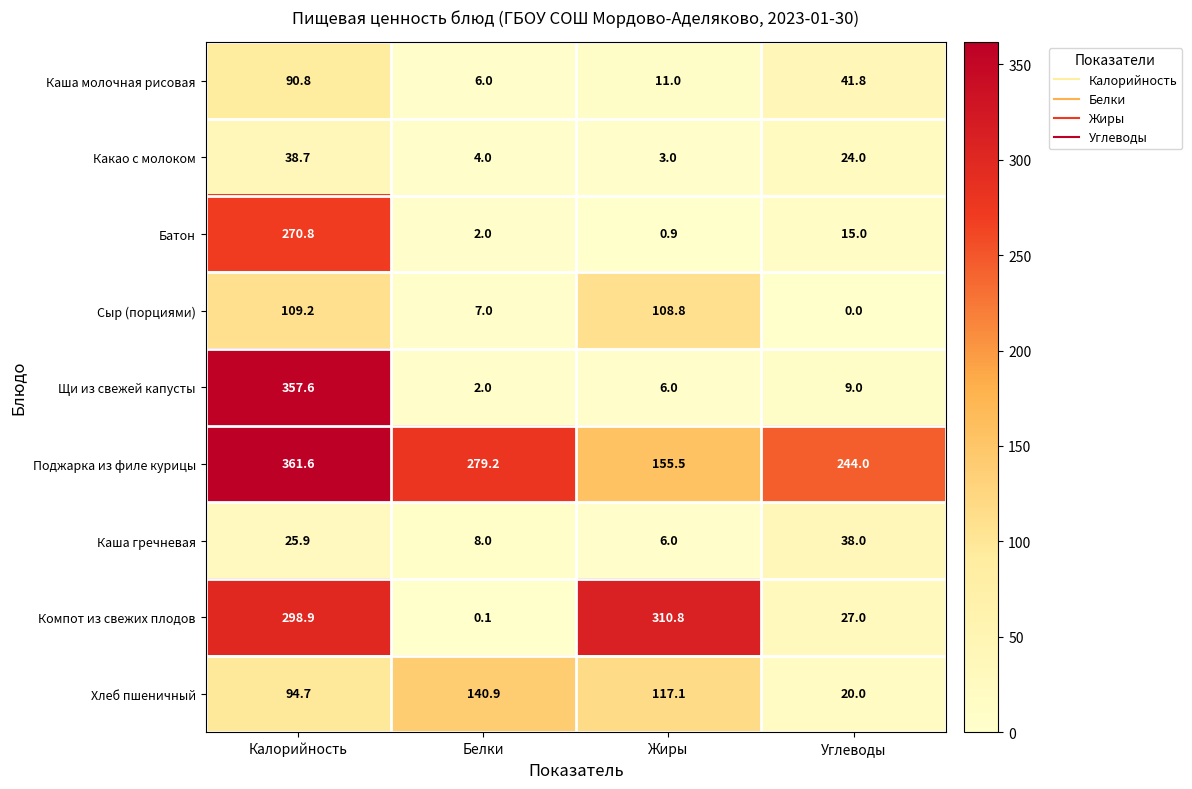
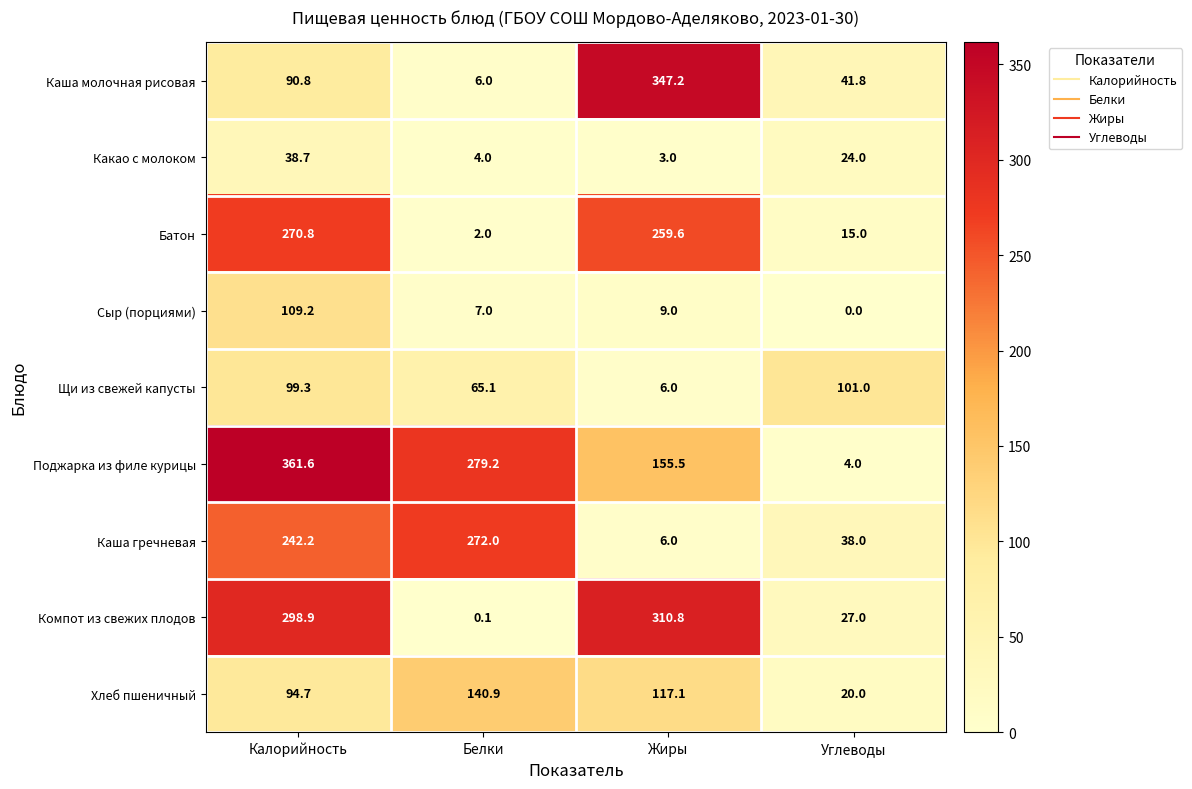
Каша молочная рисовая, Жиры: 11.0 -> 347.2
Батон, Жиры: 0.9 -> 259.6
Сыр (порциями), Жиры: 108.8 -> 9.0
Щи из свежей капусты, Калорийность: 357.6 -> 99.3
Щи из свежей капусты, Белки: 2.0 -> 65.1
Щи из свежей капусты, Углеводы: 9.0 -> 101.0
Поджарка из филе курицы, Углеводы: 244.0 -> 4.0
Каша гречневая, Калорийность: 25.9 -> 242.2
Каша гречневая, Белки: 8.0 -> 272.0
